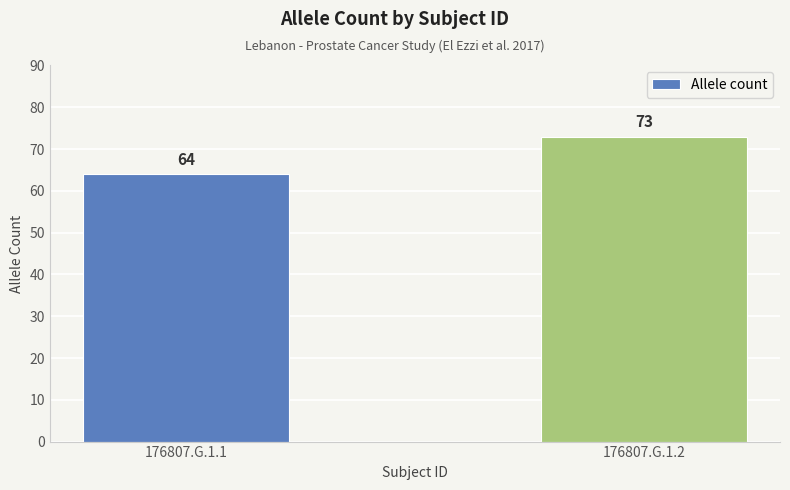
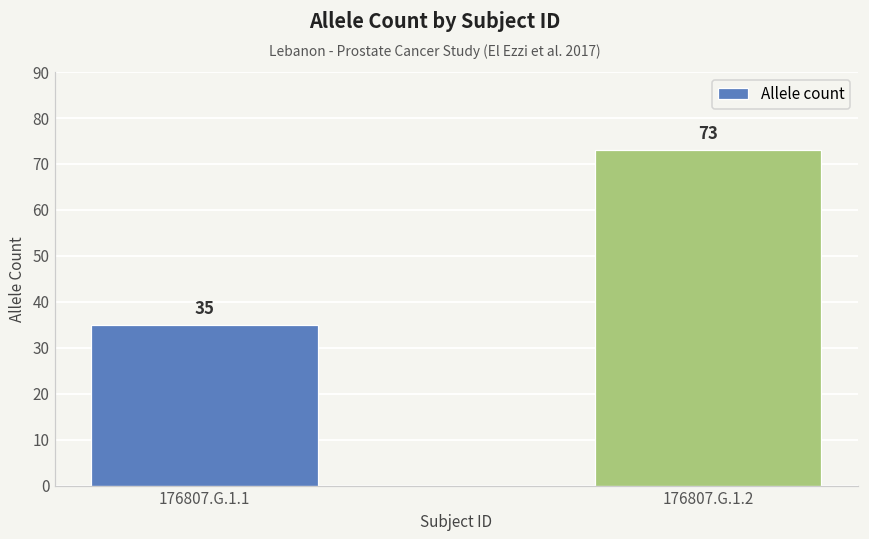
176807.G.1.1: 64 -> 35
